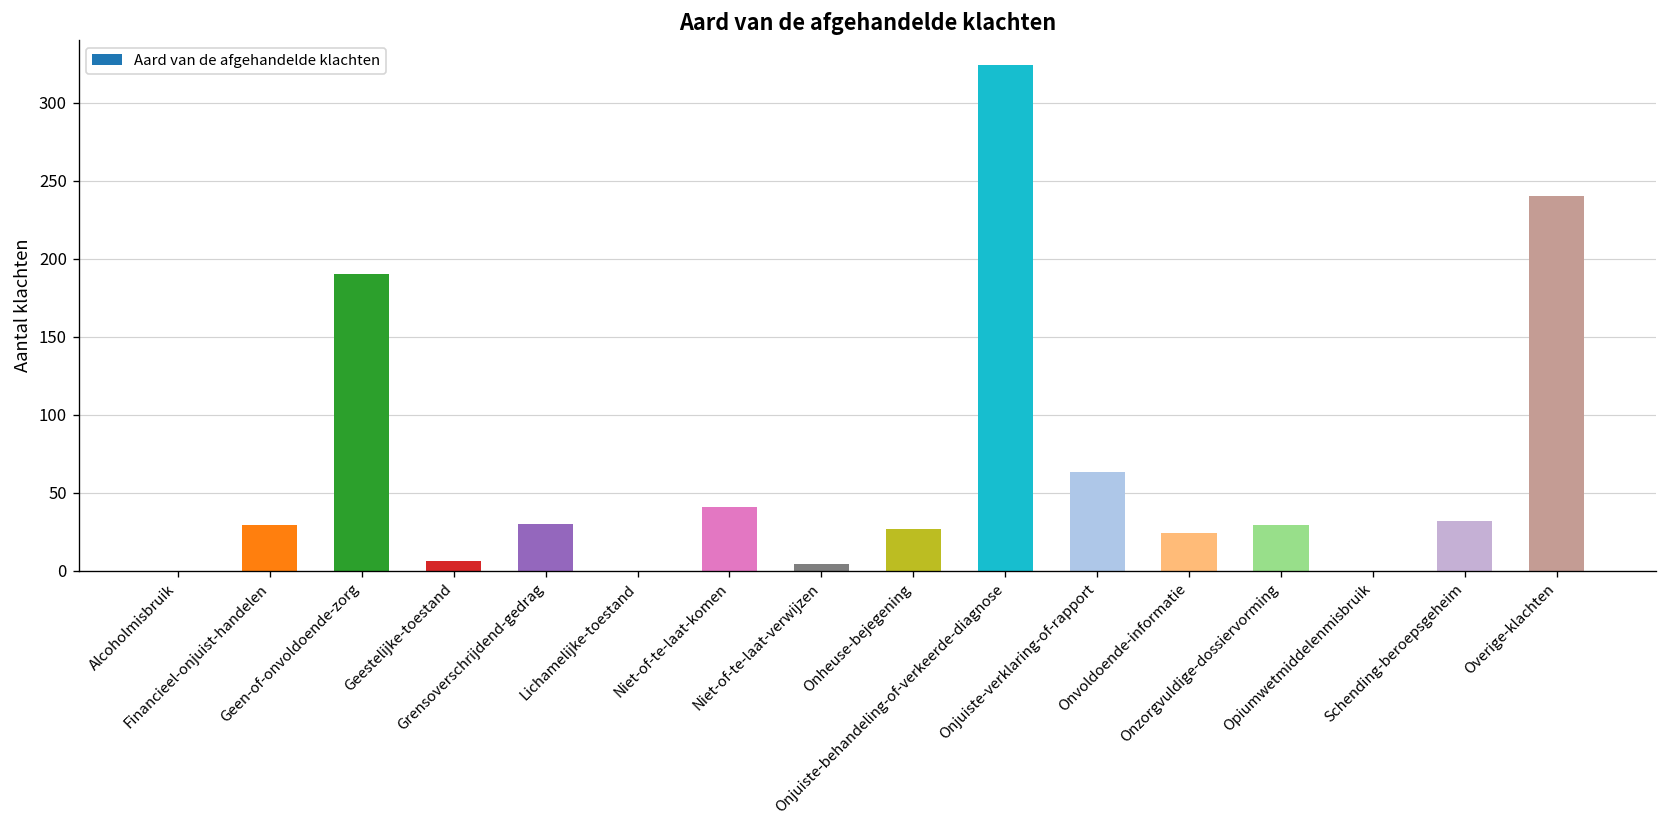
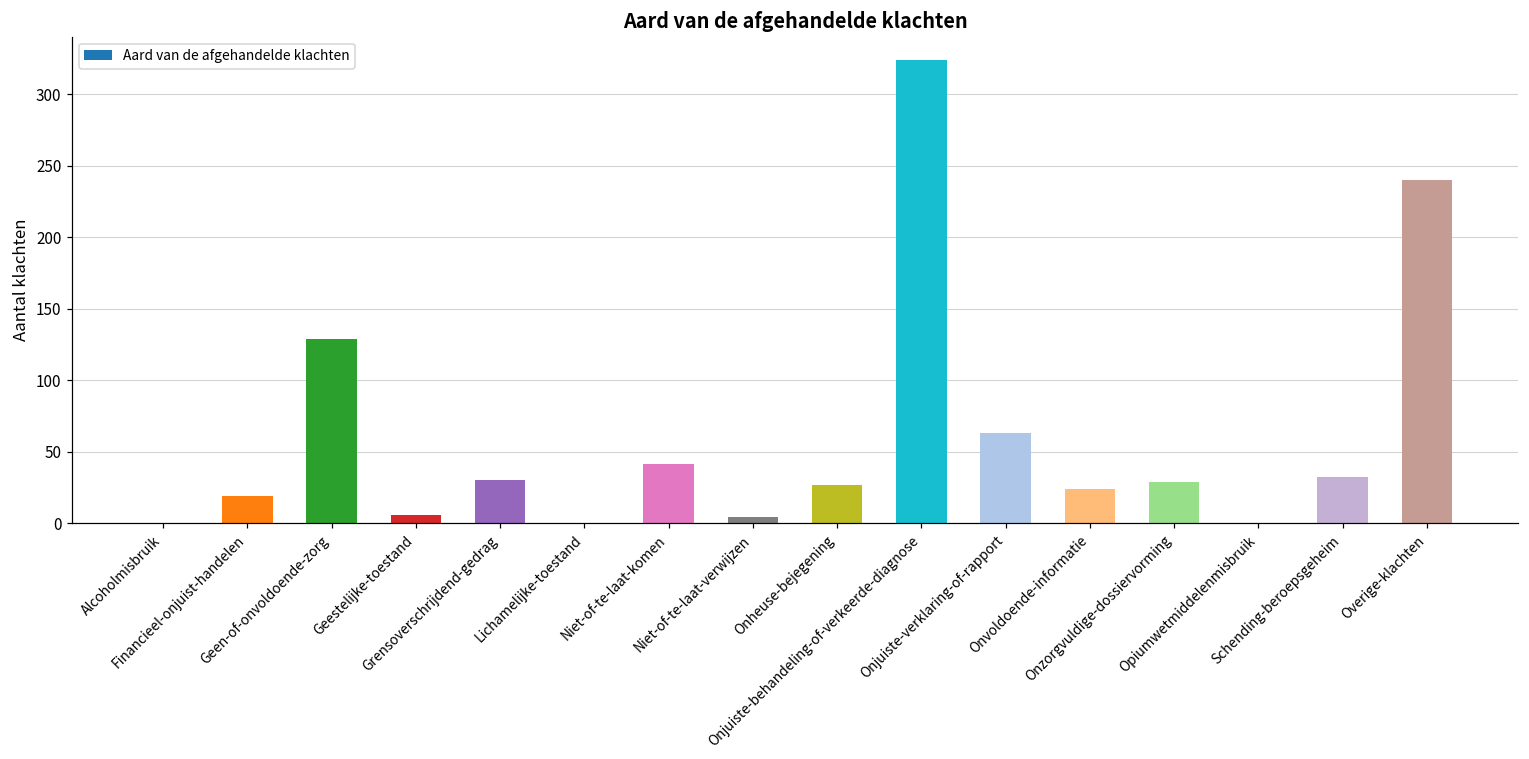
Financieel-onjuist-handelen: 29 -> 19
Geen-of-onvoldoende-zorg: 190 -> 129
